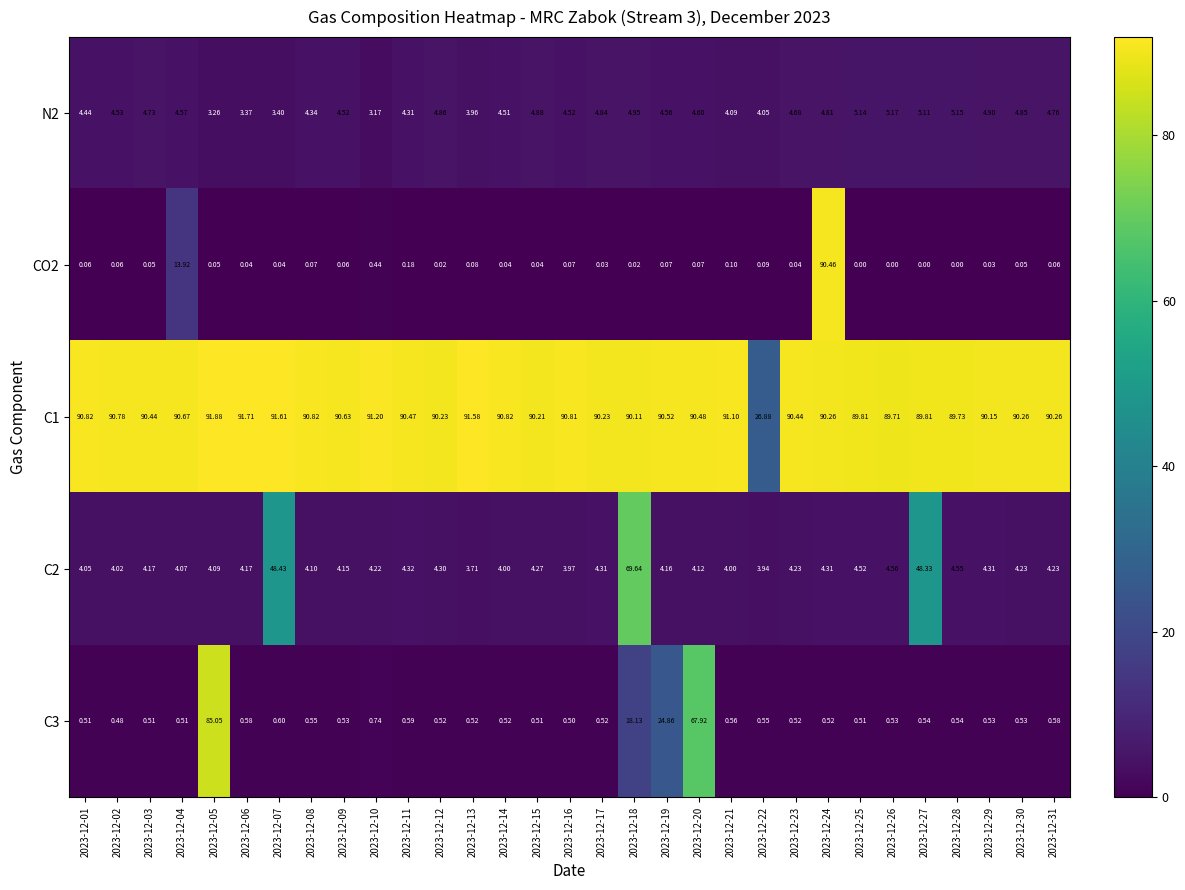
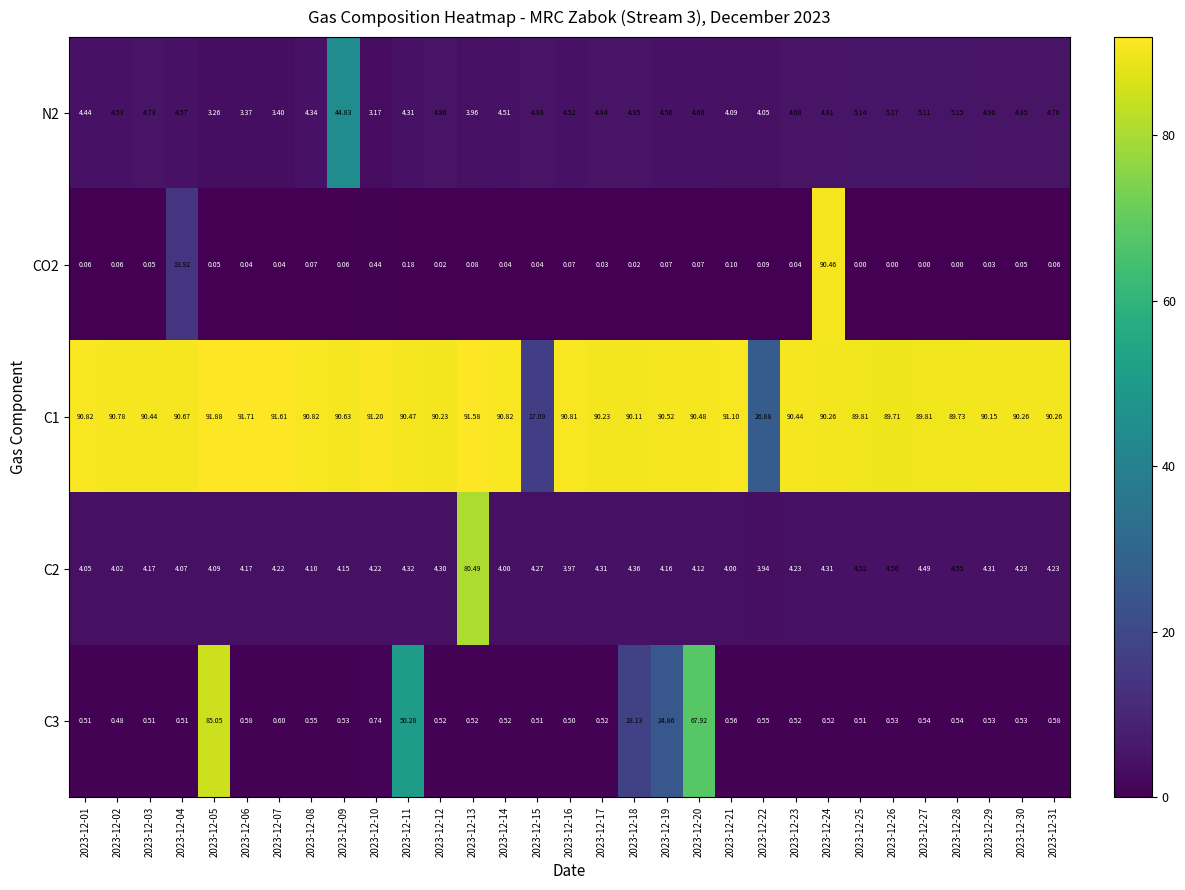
N2, 2023-12-09: 4.52 -> 44.83
C1, 2023-12-15: 90.21 -> 17.09
C2, 2023-12-07: 48.43 -> 4.22
C2, 2023-12-13: 3.71 -> 80.49
C2, 2023-12-18: 69.64 -> 4.36
C2, 2023-12-27: 48.33 -> 4.49
C3, 2023-12-11: 0.59 -> 50.28
